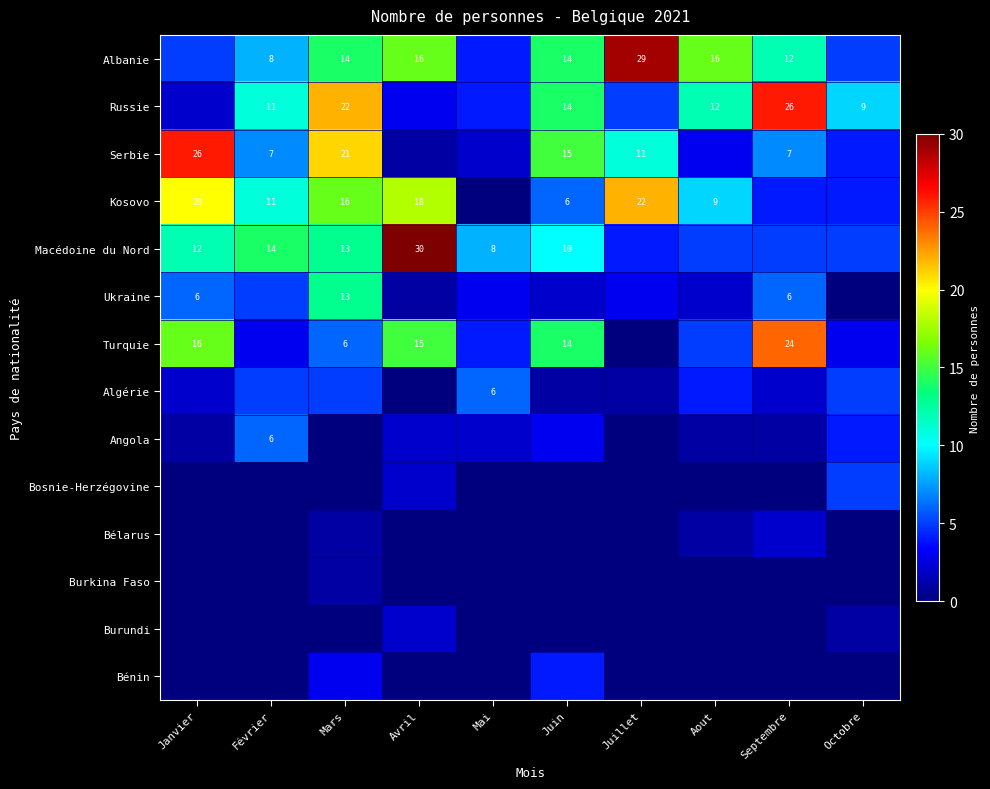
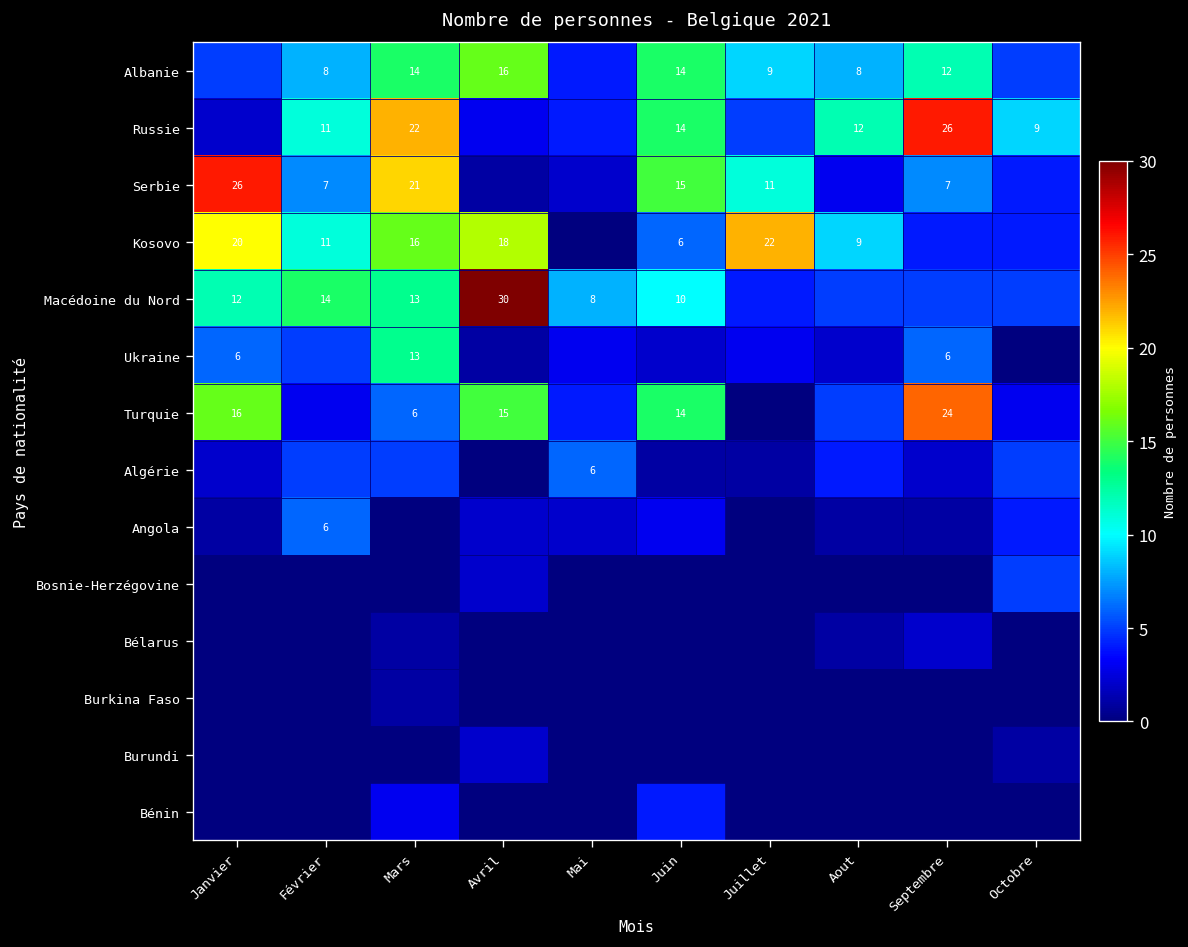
Albanie, Juillet: 29 -> 9
Albanie, Aout: 16 -> 8
